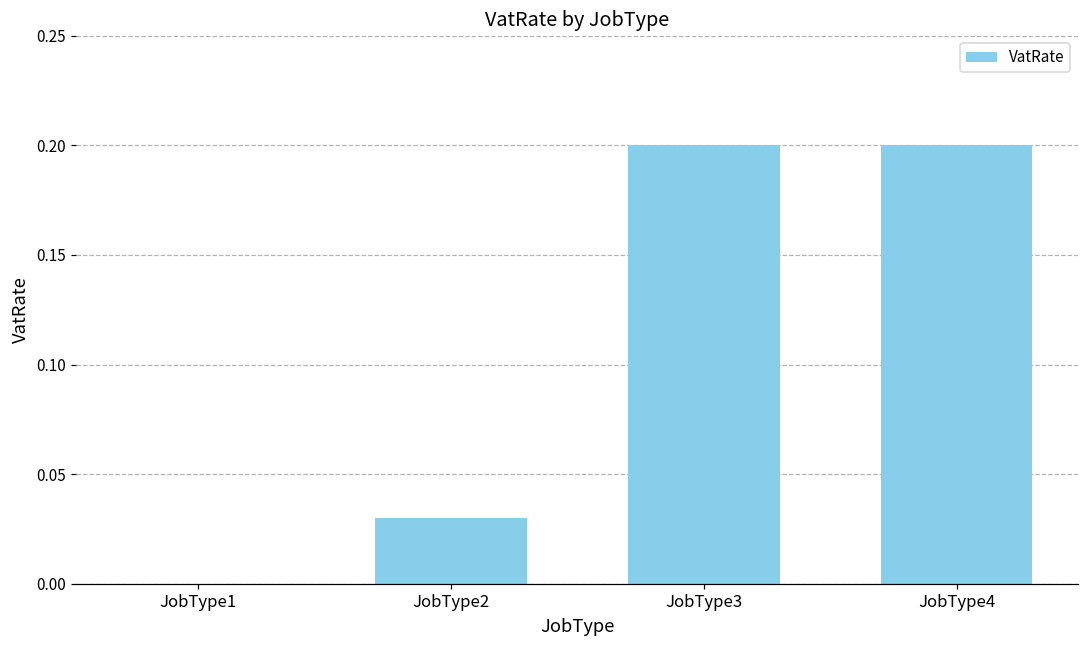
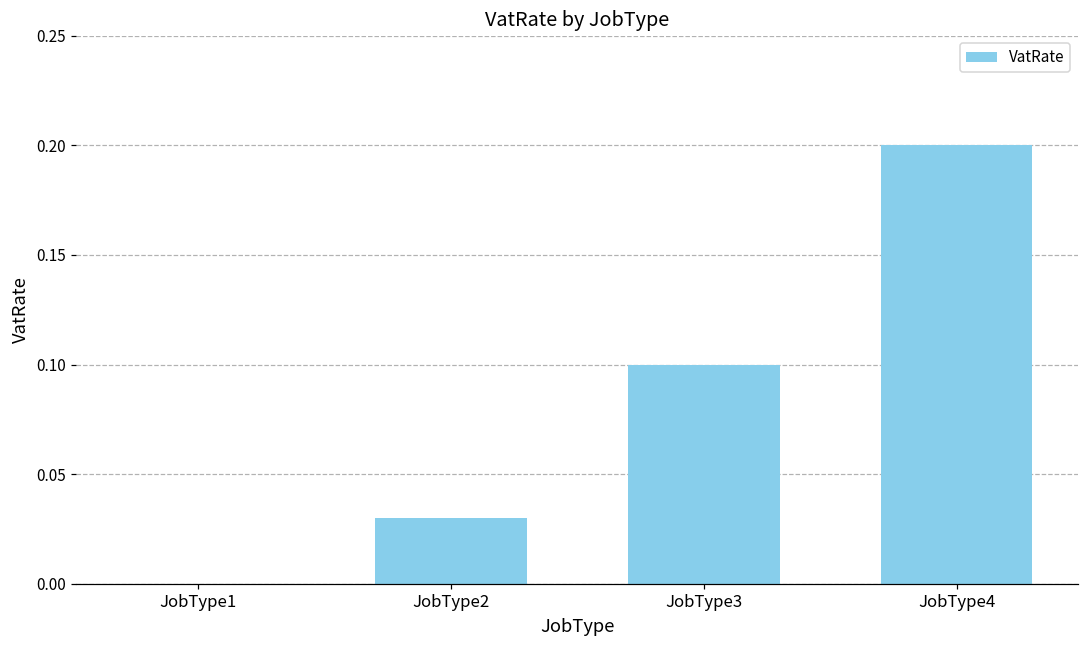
JobType3: 0.2 -> 0.1
